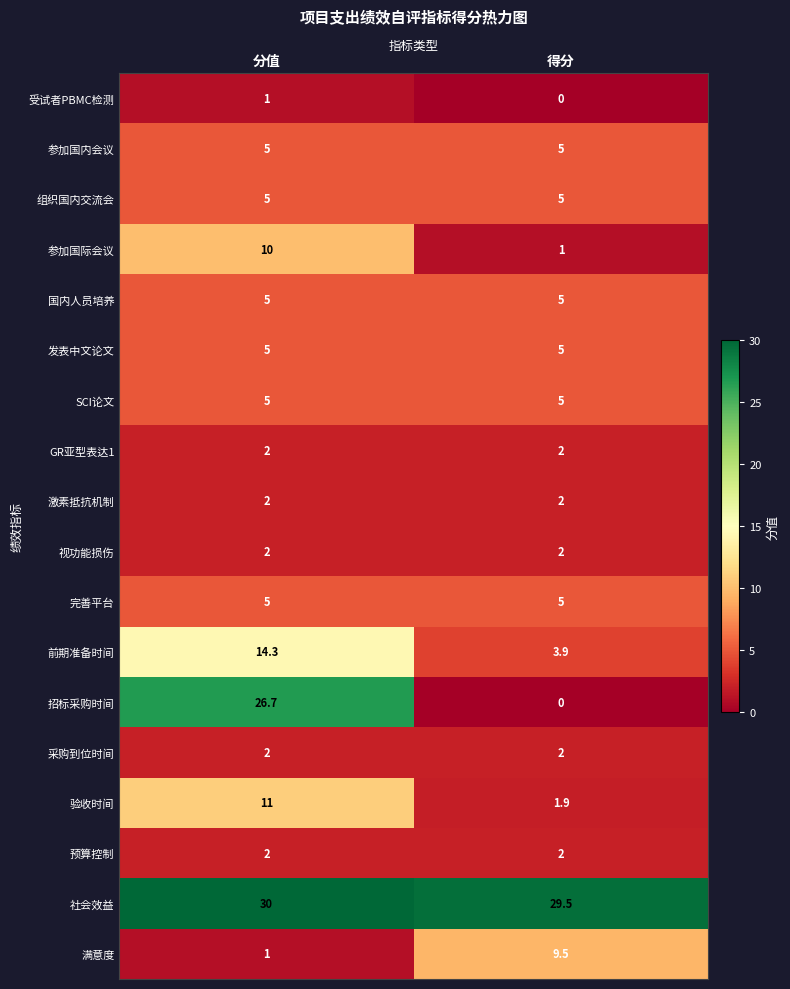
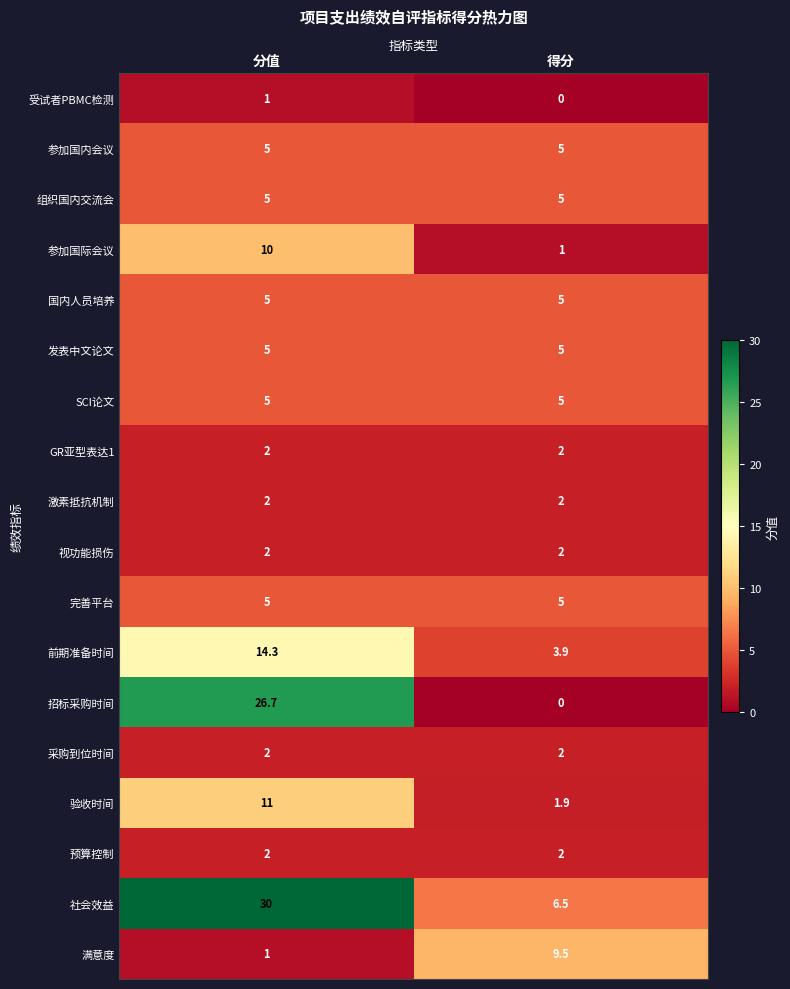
社会效益, 得分: 29.5 -> 6.5
